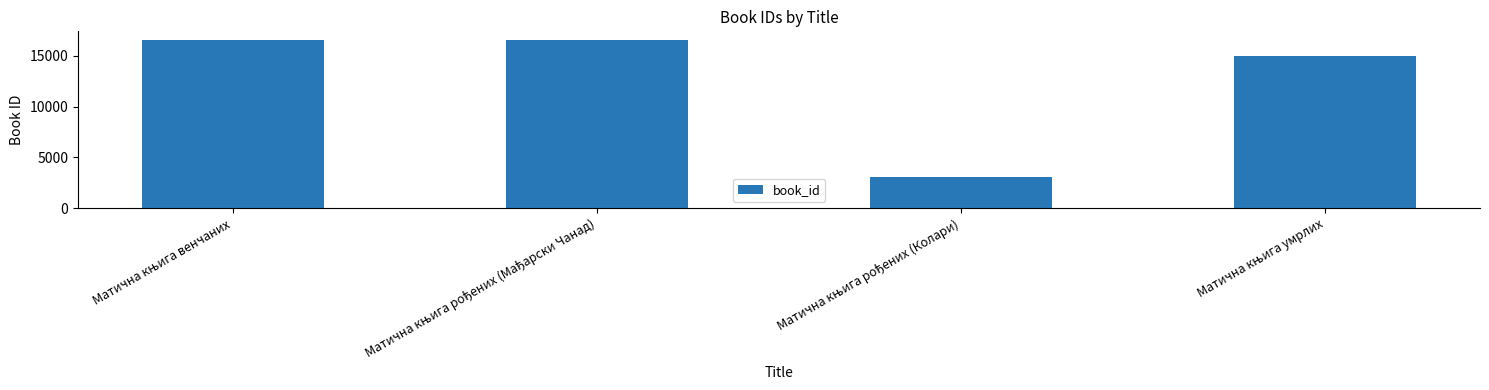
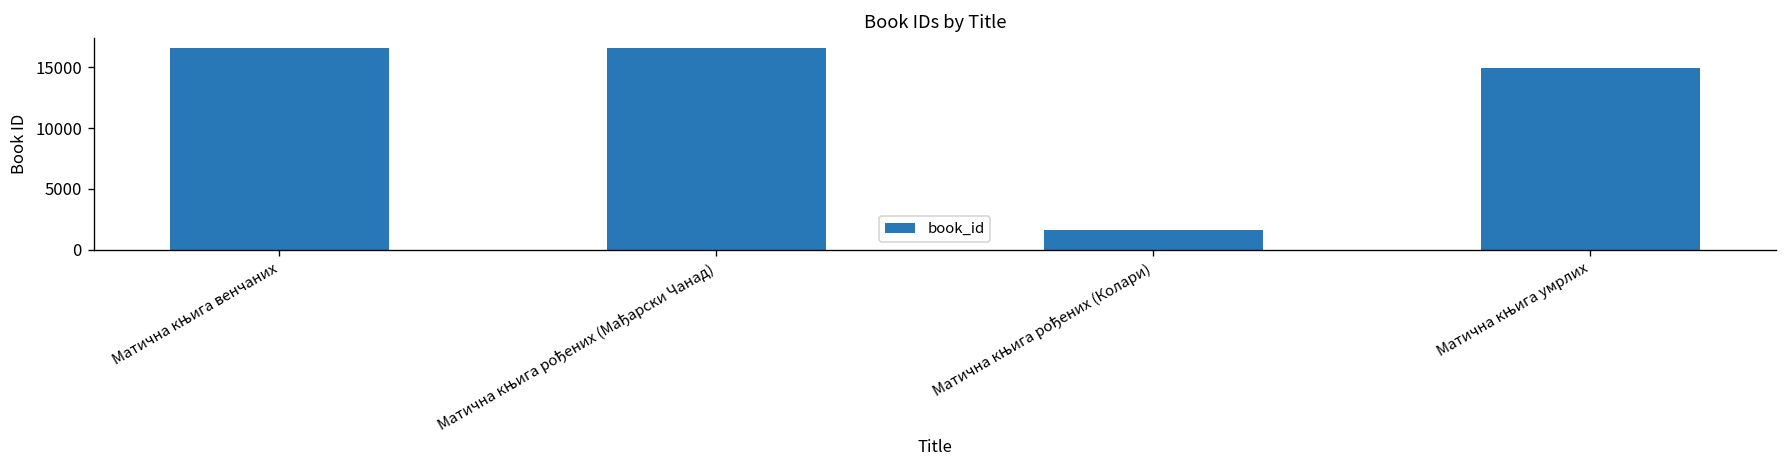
Матична књига рођених (Колари): 3000 -> 1700
